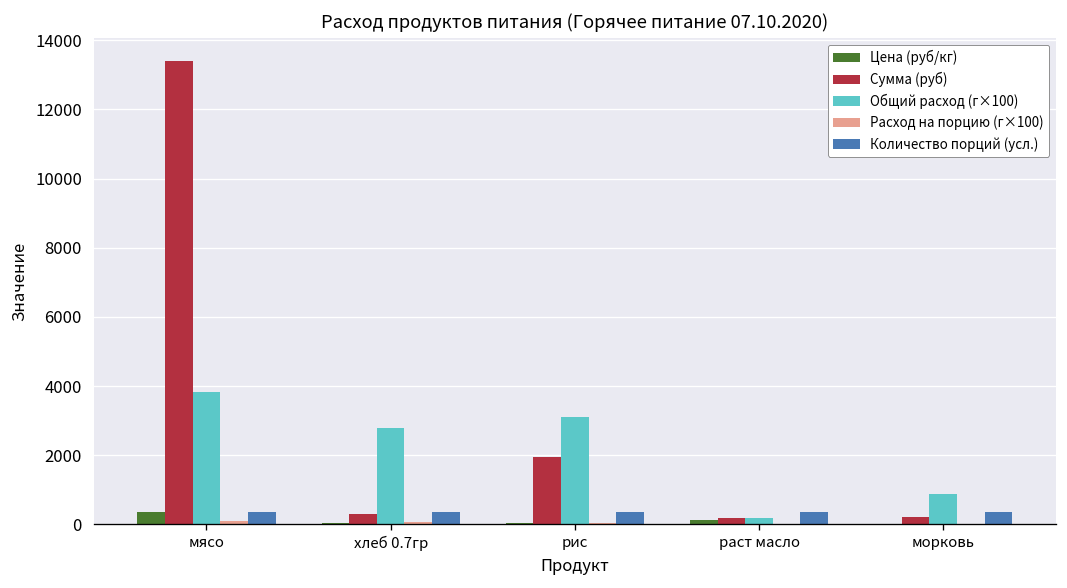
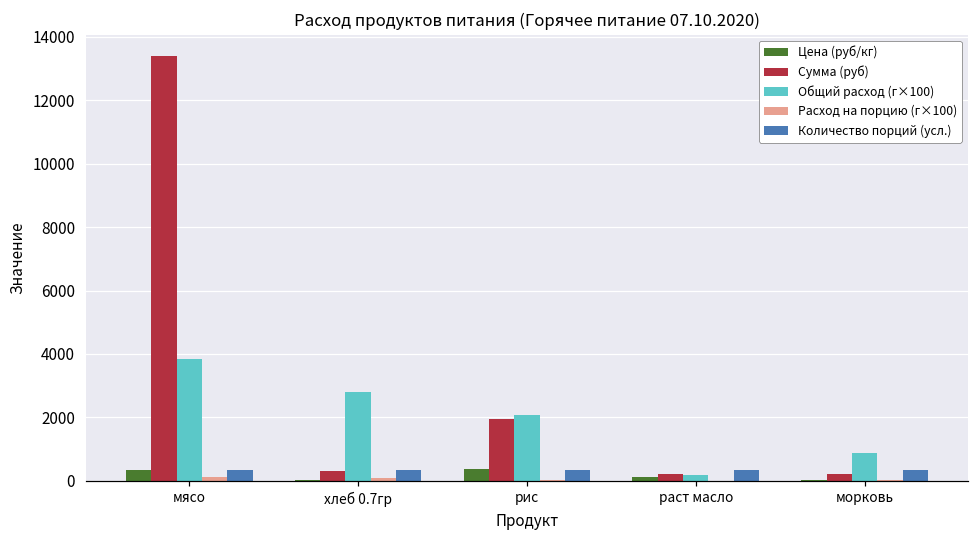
Цена (руб/кг), рис: 0 -> 400
Общий расход (г×100), рис: 3100 -> 2100
